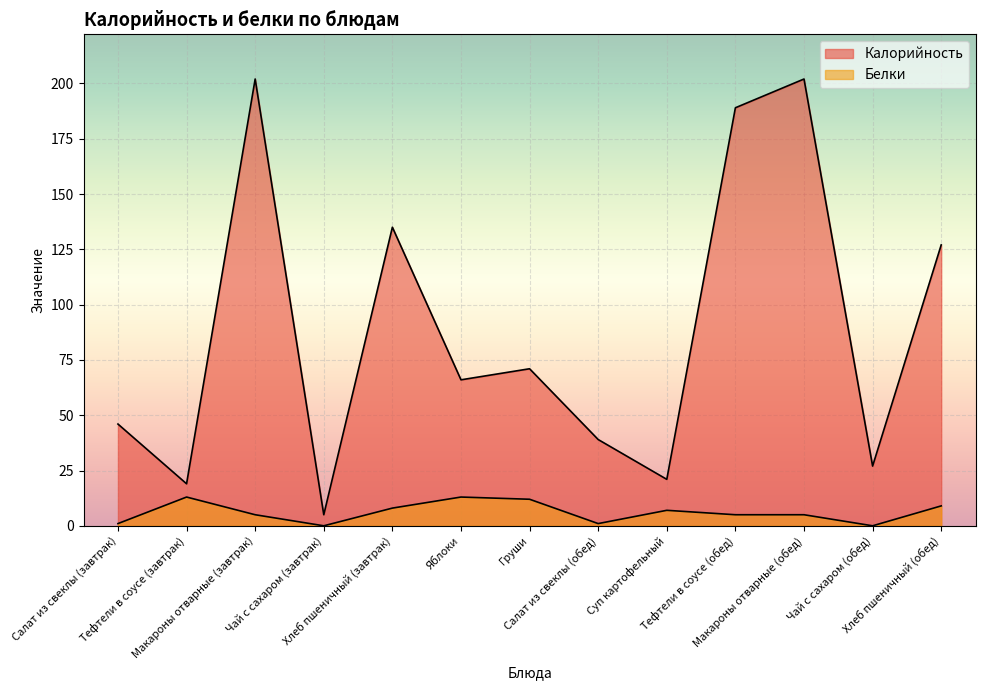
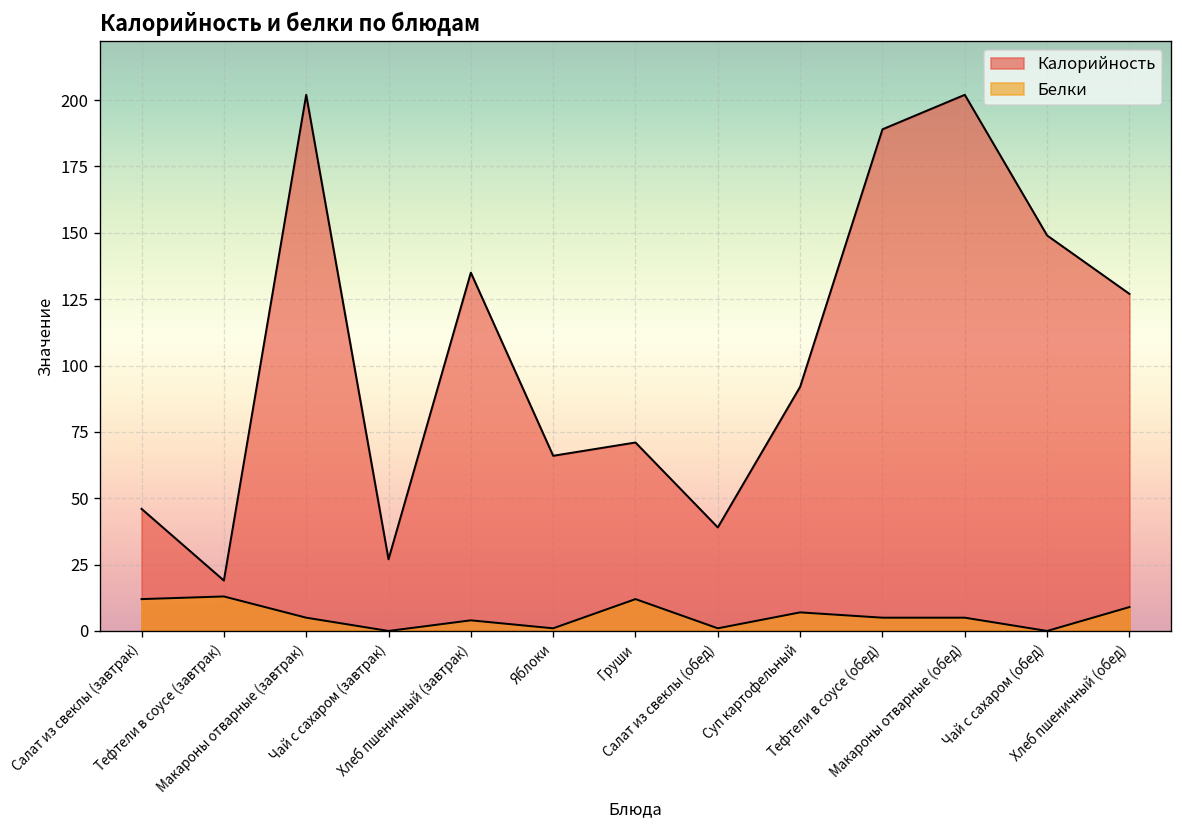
Белки, Салат из свеклы (завтрак): 1 -> 12
Калорийность, Чай с сахаром (завтрак): 5 -> 27
Белки, Хлеб пшеничный (завтрак): 8 -> 4
Белки, Яблоки: 13 -> 1
Калорийность, Суп картофельный: 21 -> 92
Калорийность, Чай с сахаром (обед): 27 -> 149
